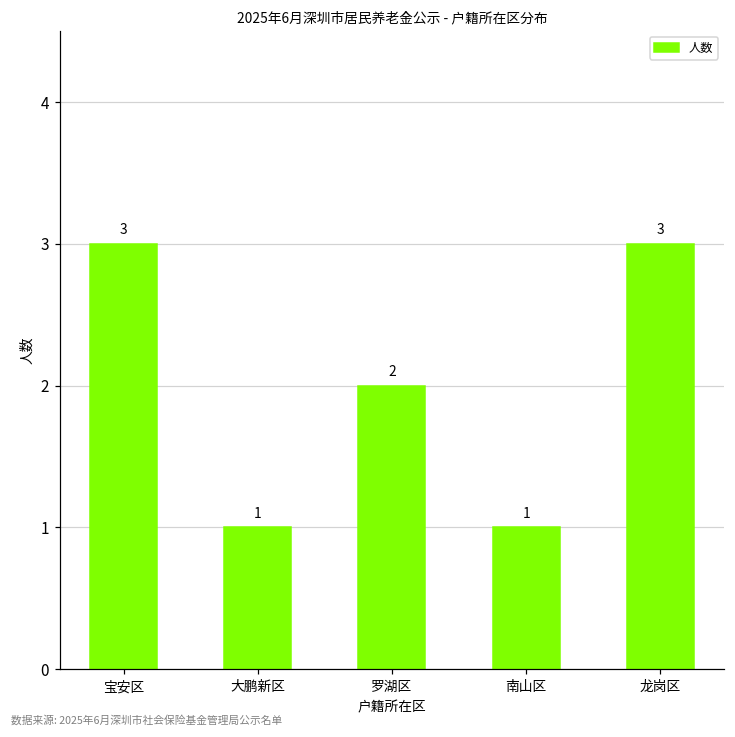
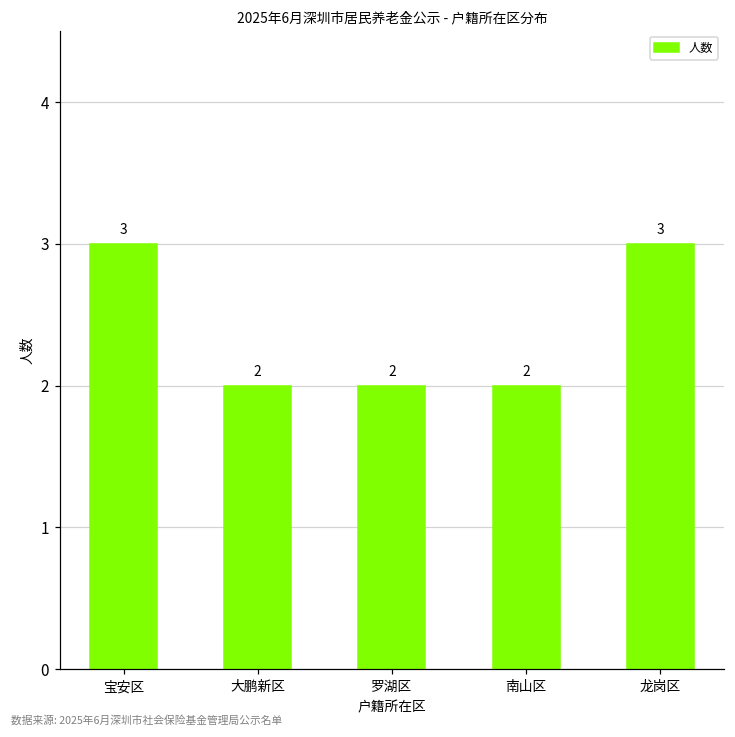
大鹏新区: 1 -> 2
南山区: 1 -> 2
